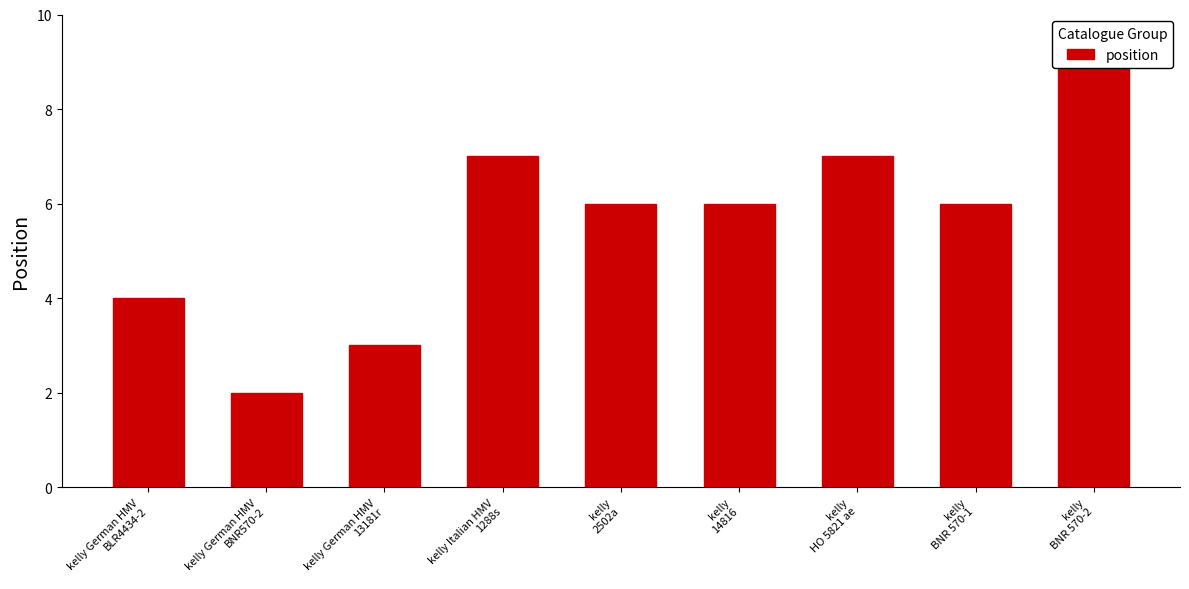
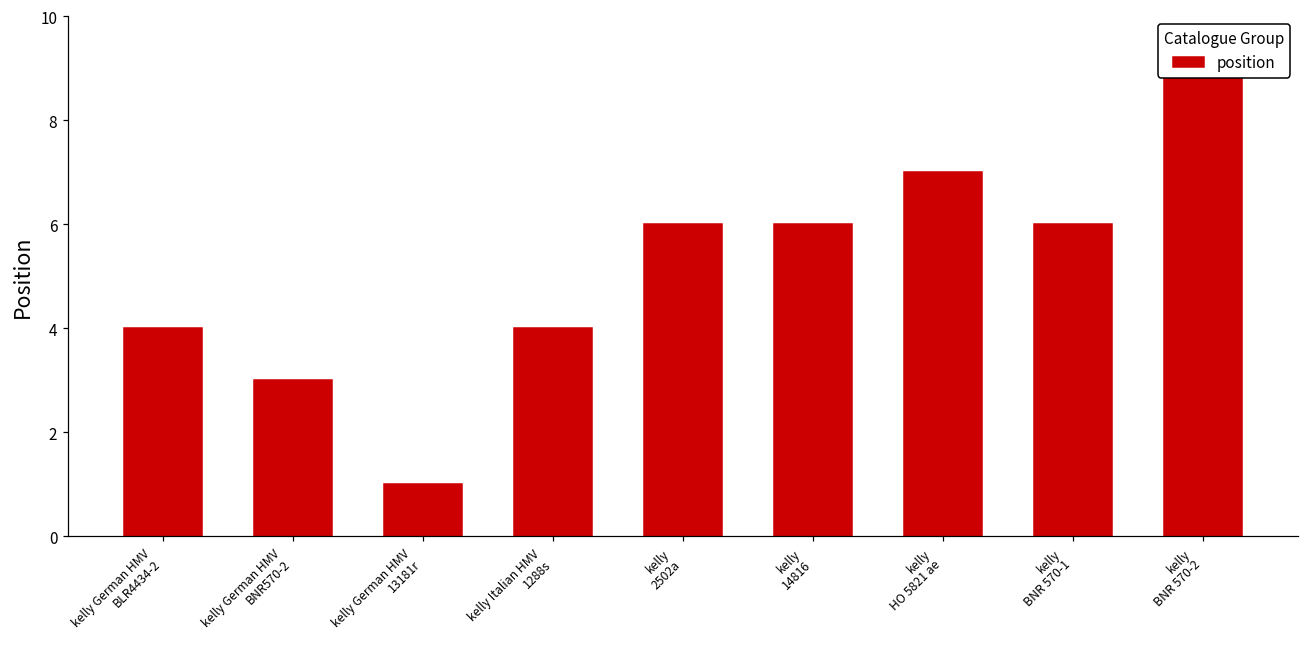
kelly German HMV BNR570-2: 2 -> 3
kelly German HMV 13181r: 3 -> 1
kelly Italian HMV 1288s: 7 -> 4
